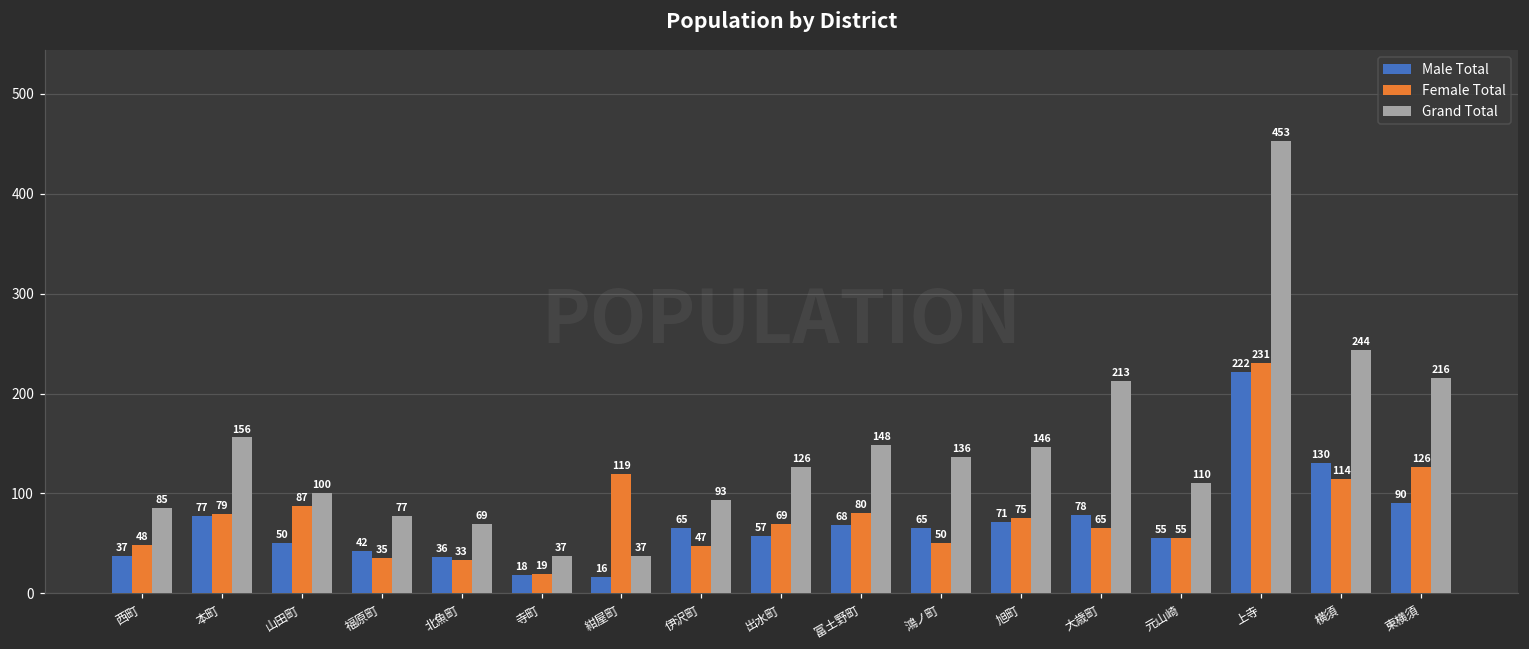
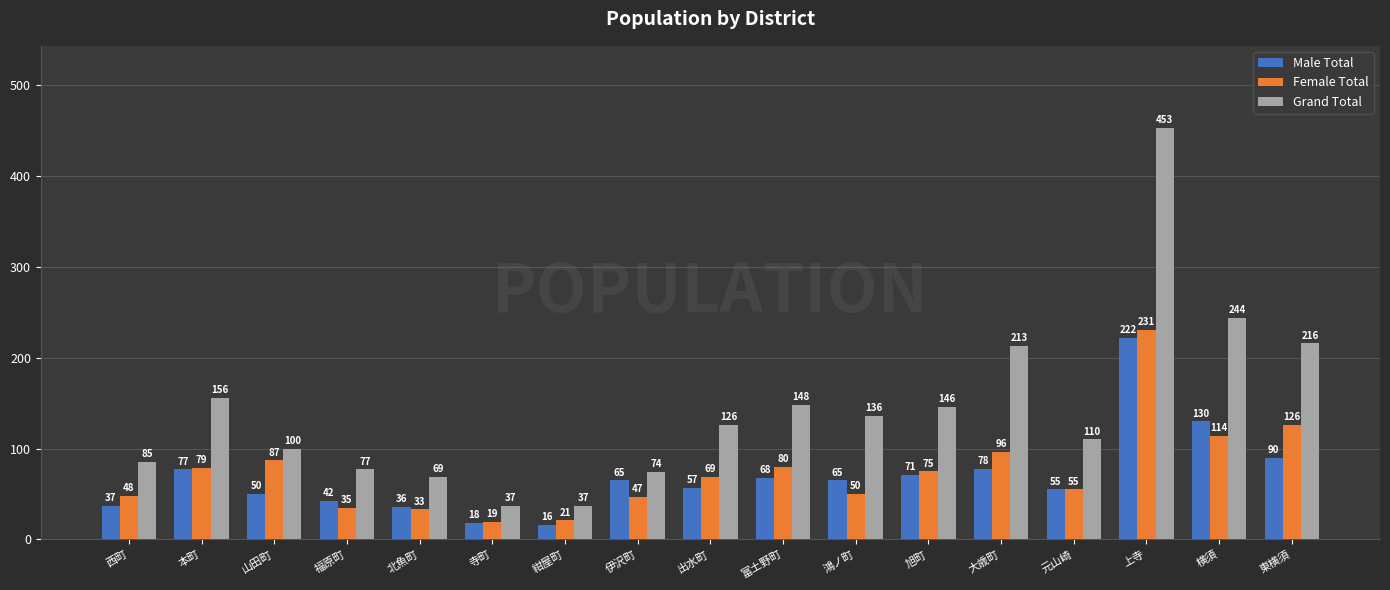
Female Total, 紺屋町: 119 -> 21
Grand Total, 伊沢町: 93 -> 74
Female Total, 大歳町: 65 -> 96
